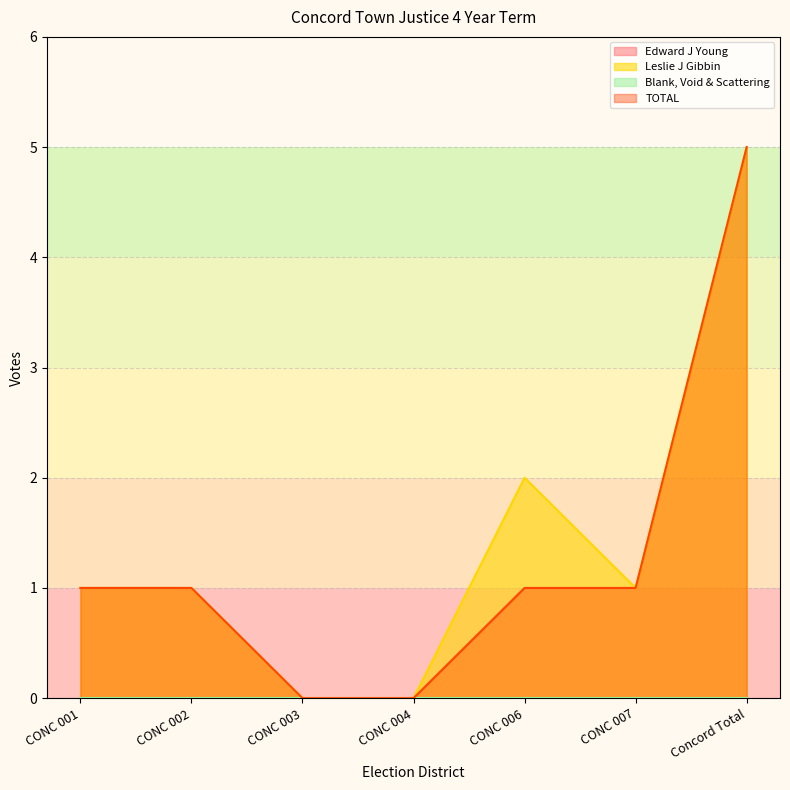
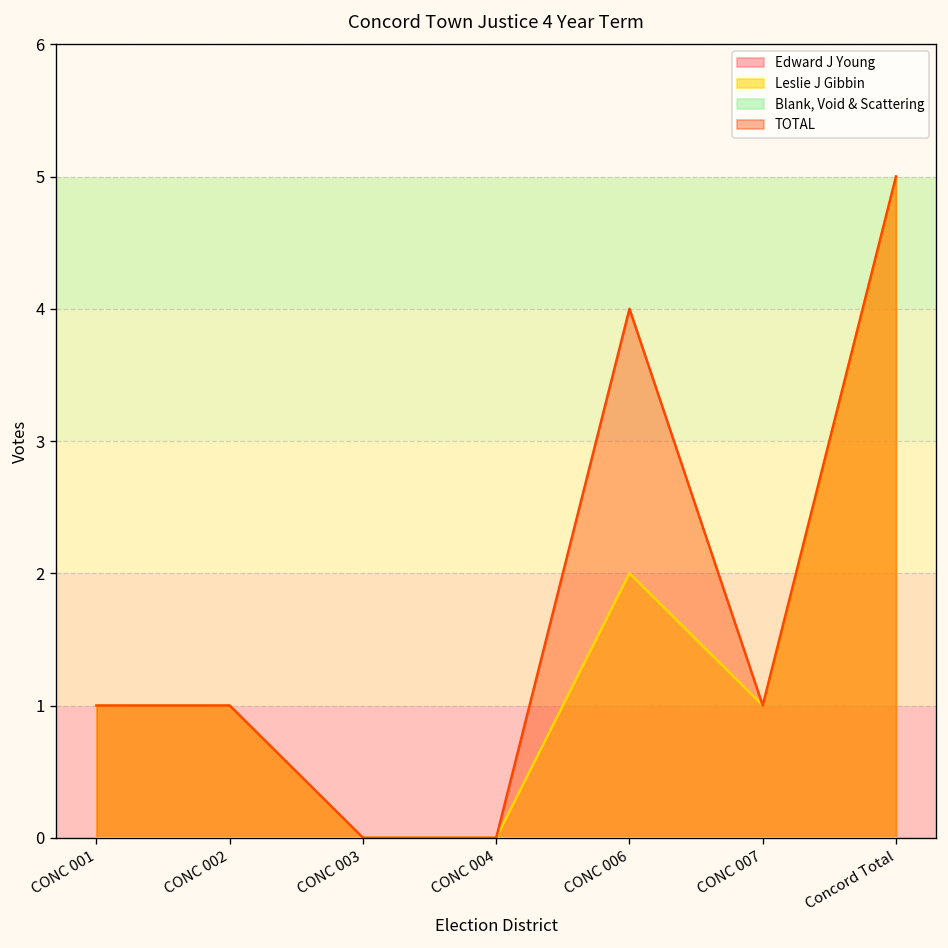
TOTAL, CONC 006: 1 -> 4
